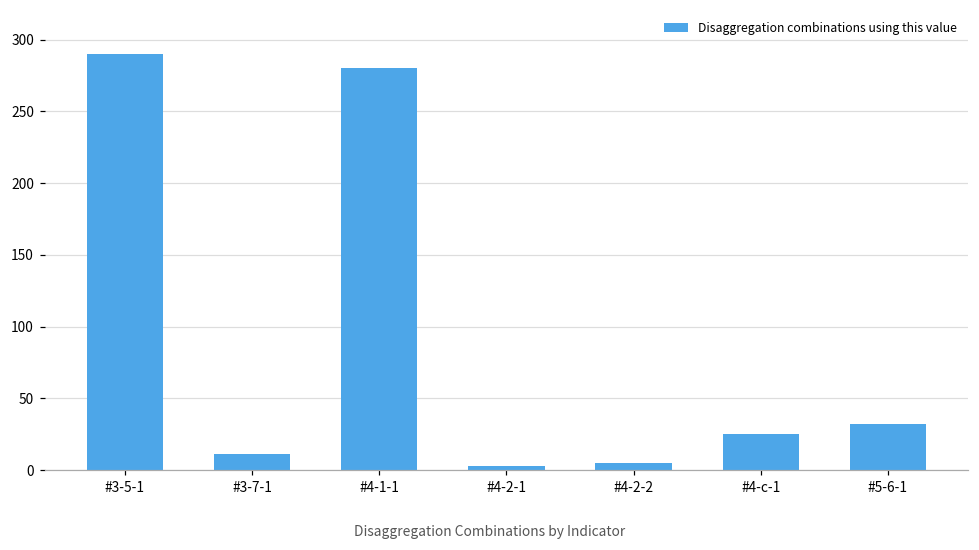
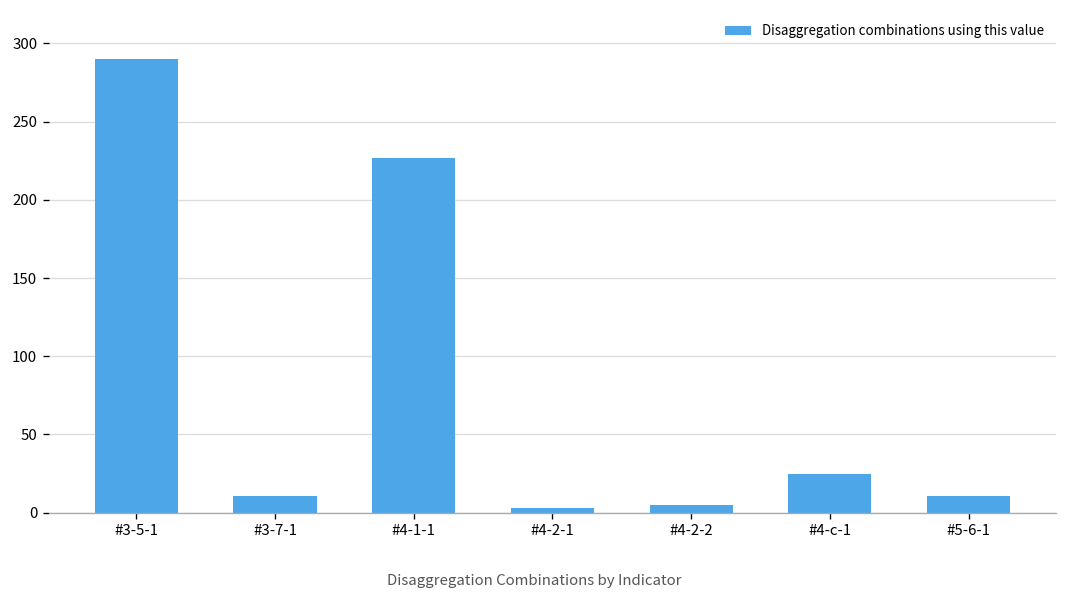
#4-1-1: 280 -> 227
#5-6-1: 32 -> 11
